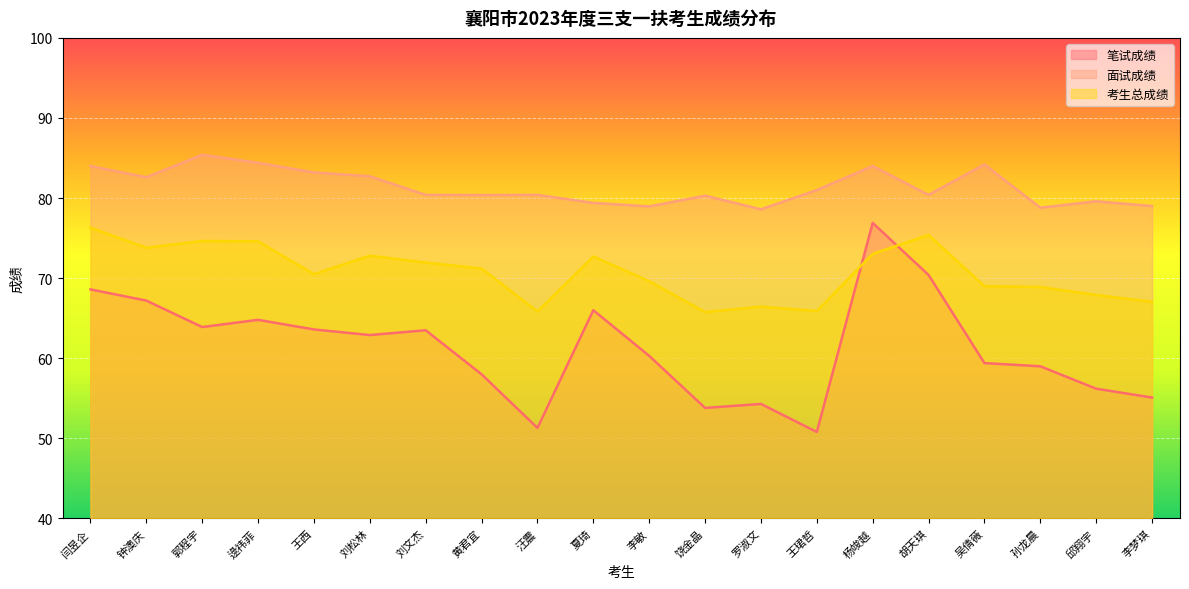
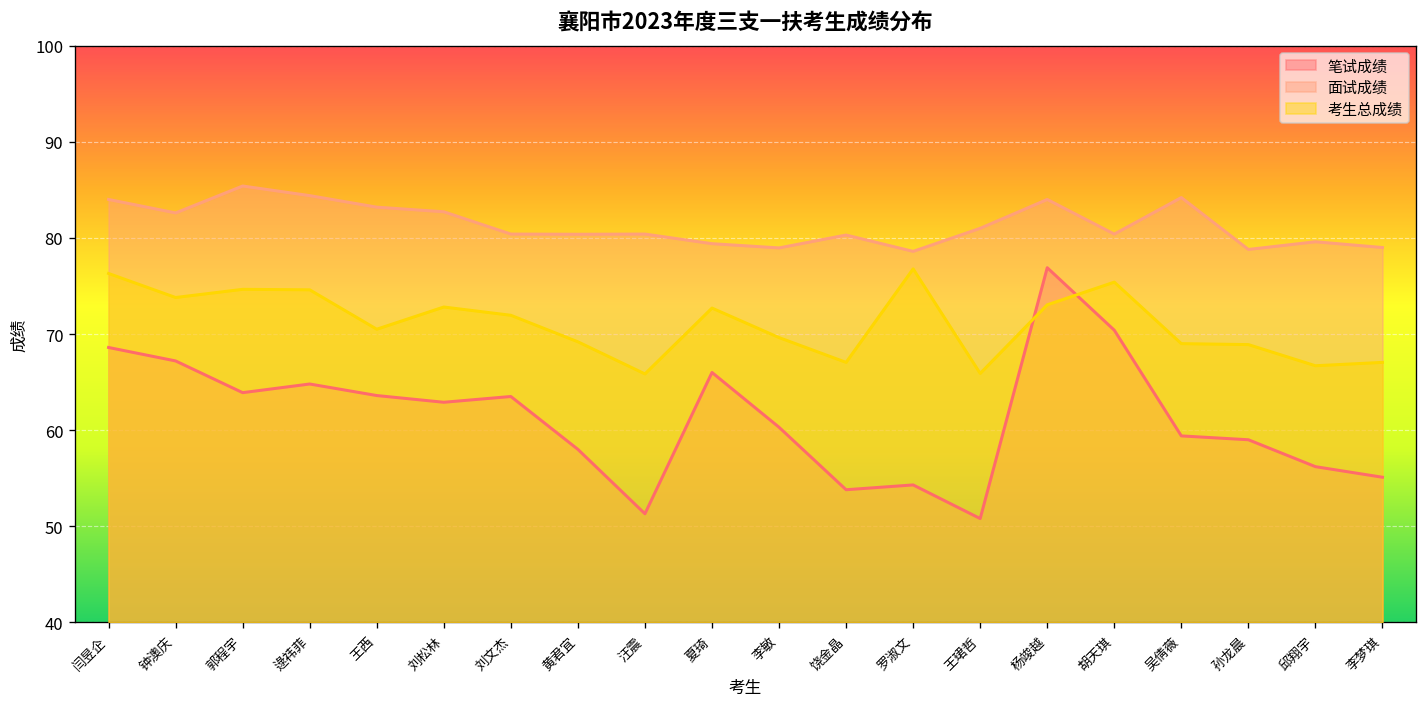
考生总成绩, 黄君宜: 71 -> 69
考生总成绩, 饶金晶: 66 -> 67
考生总成绩, 罗淑文: 66 -> 77
考生总成绩, 邱翔宇: 68 -> 67
